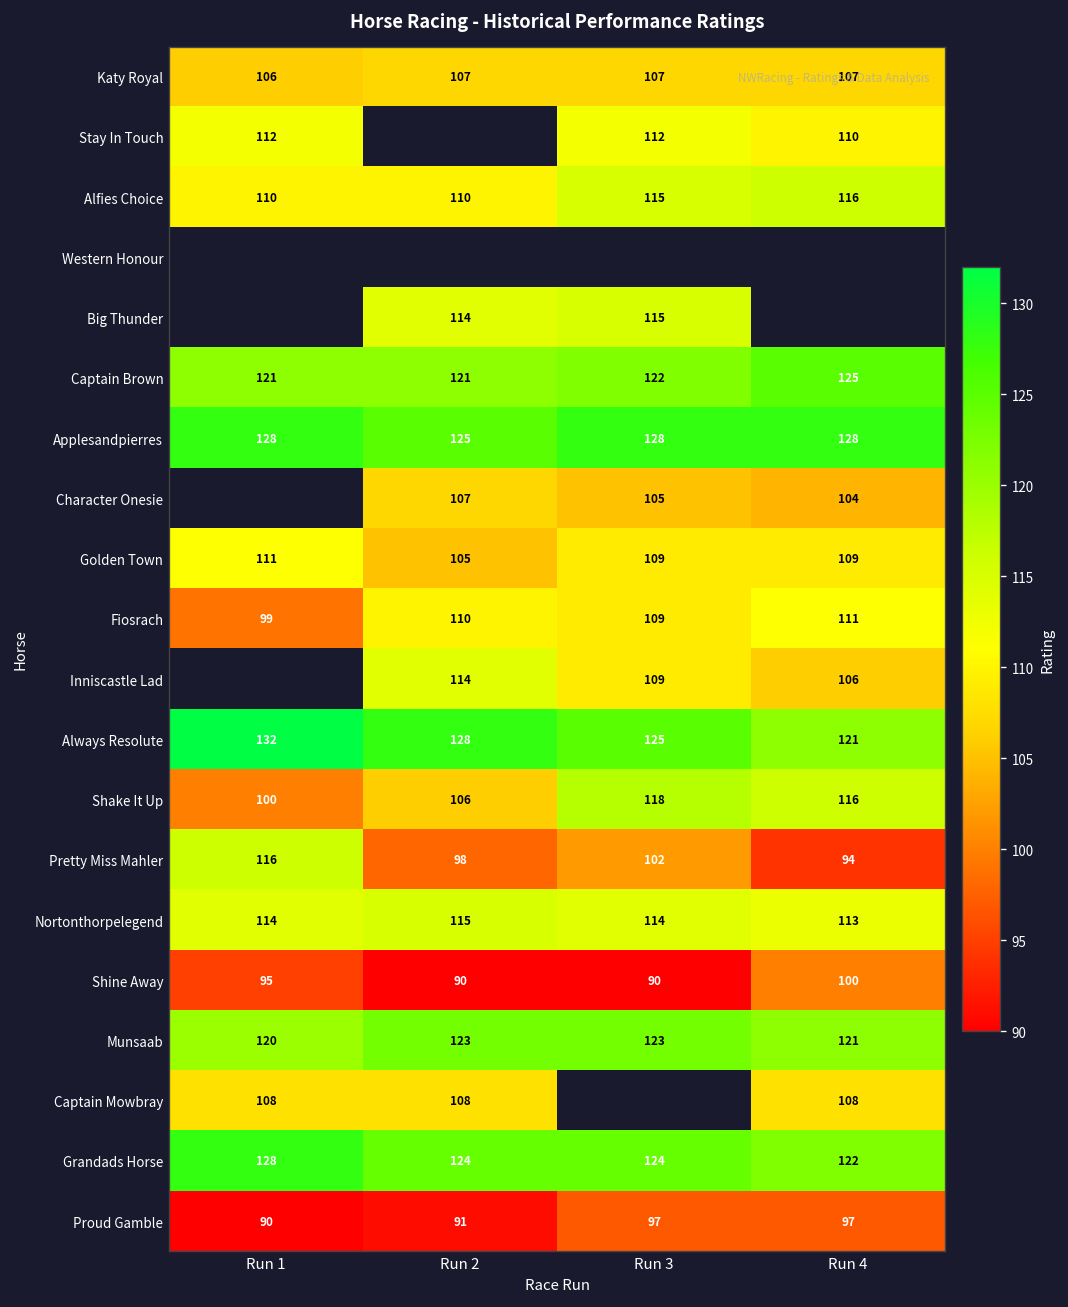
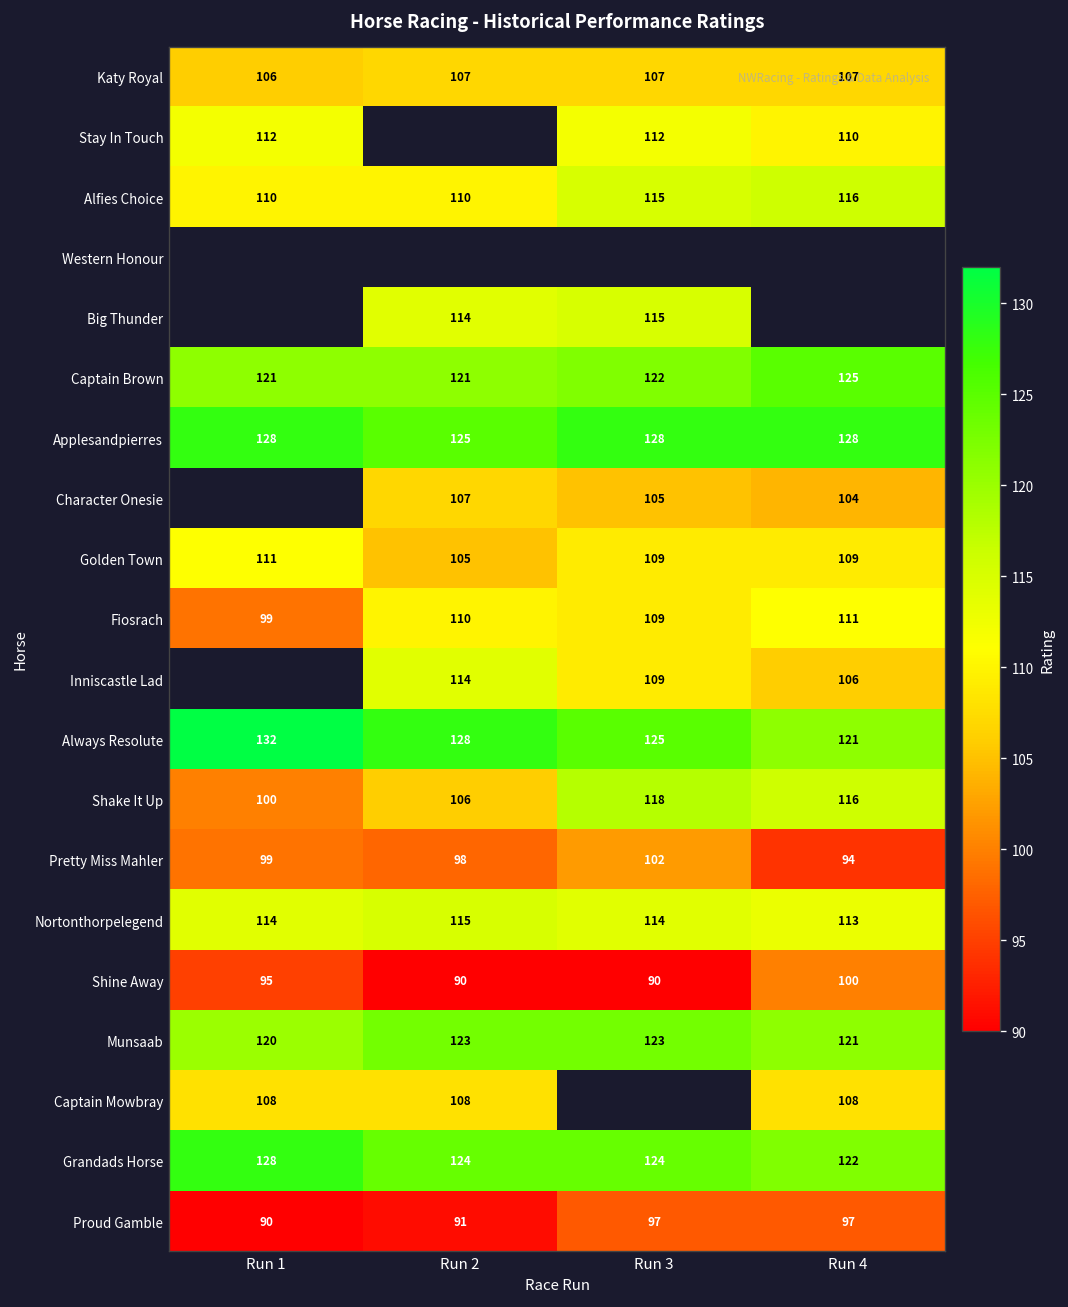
Pretty Miss Mahler, Run 1: 116 -> 99
